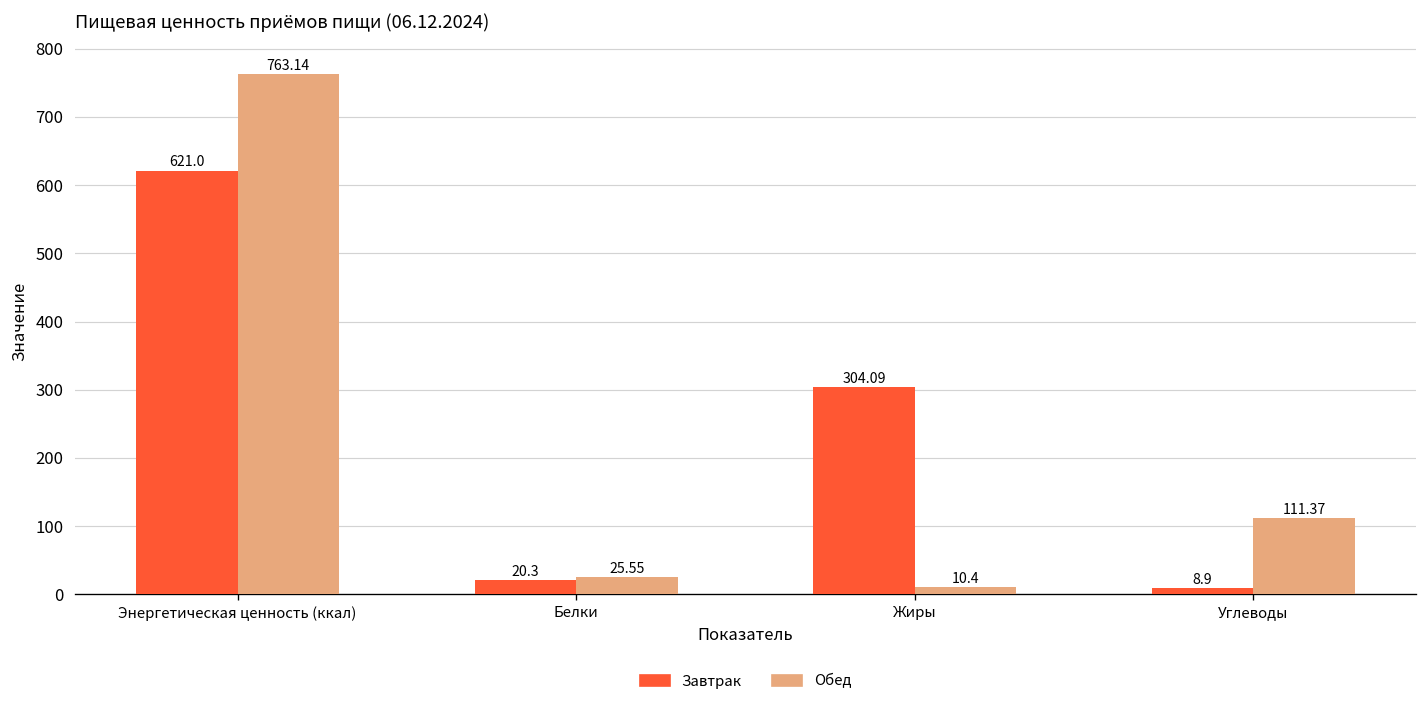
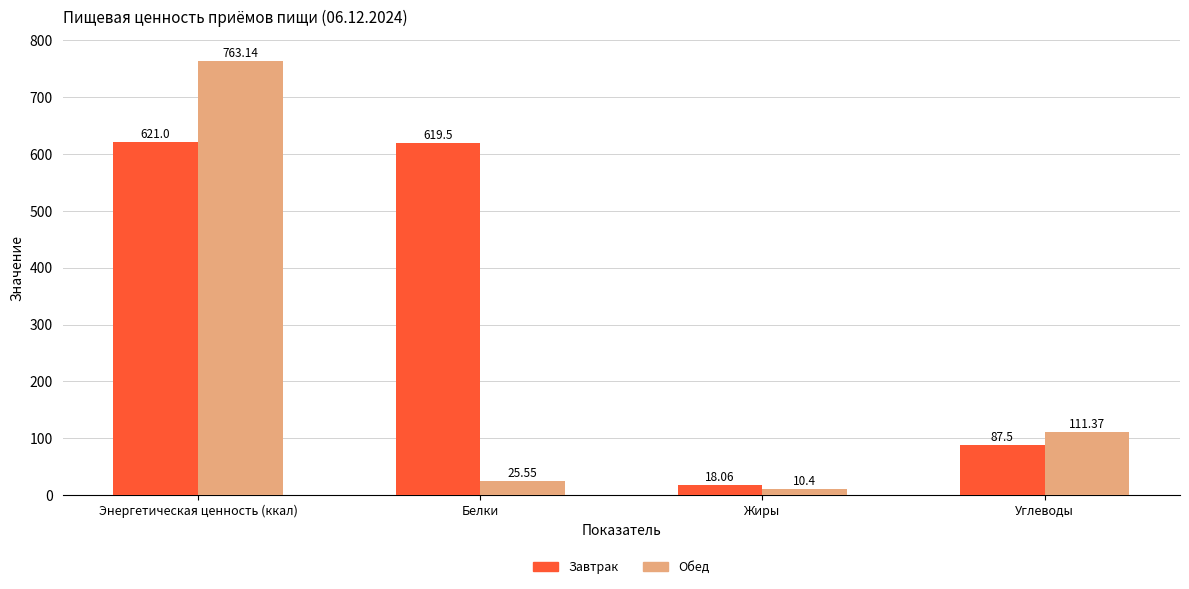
Завтрак, Белки: 20.3 -> 619.5
Завтрак, Жиры: 304.09 -> 18.06
Завтрак, Углеводы: 8.9 -> 87.5
